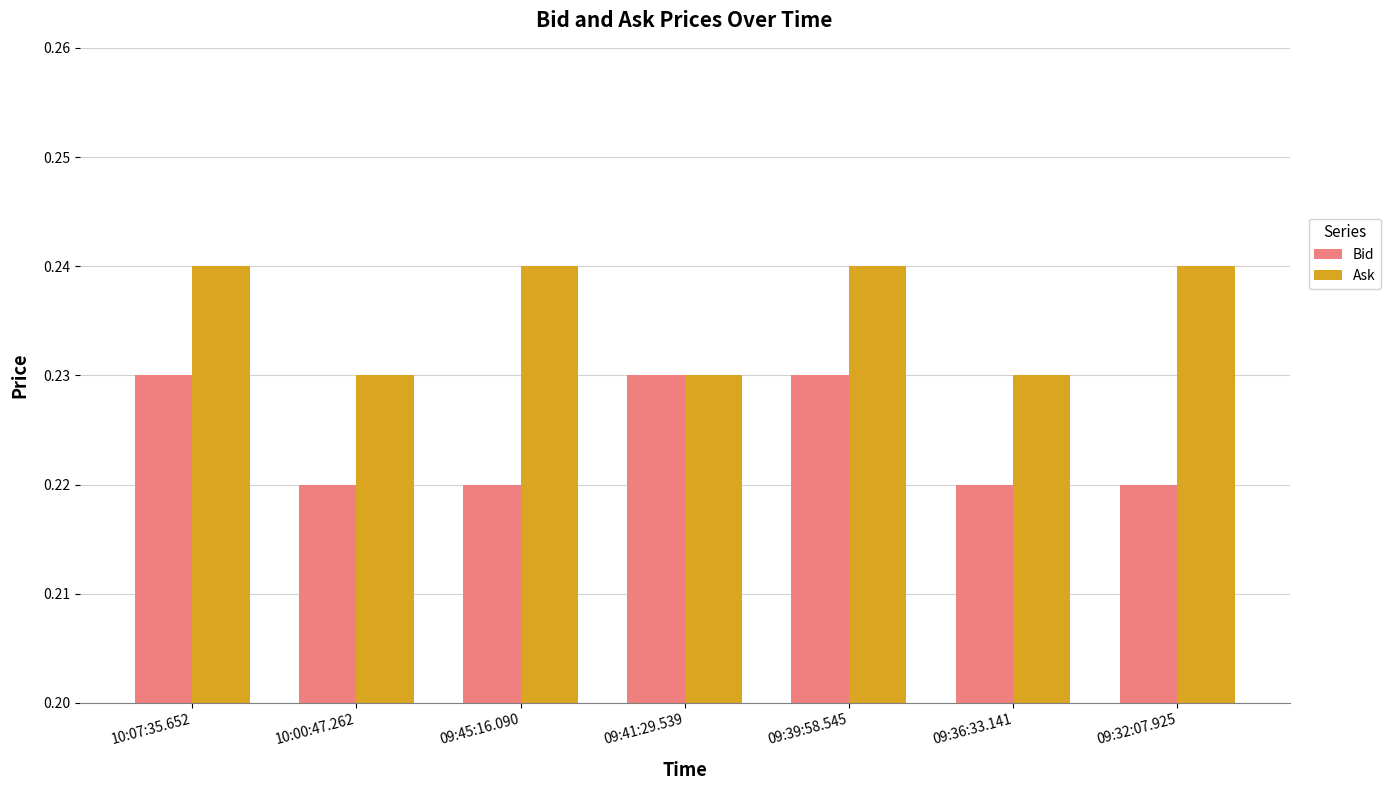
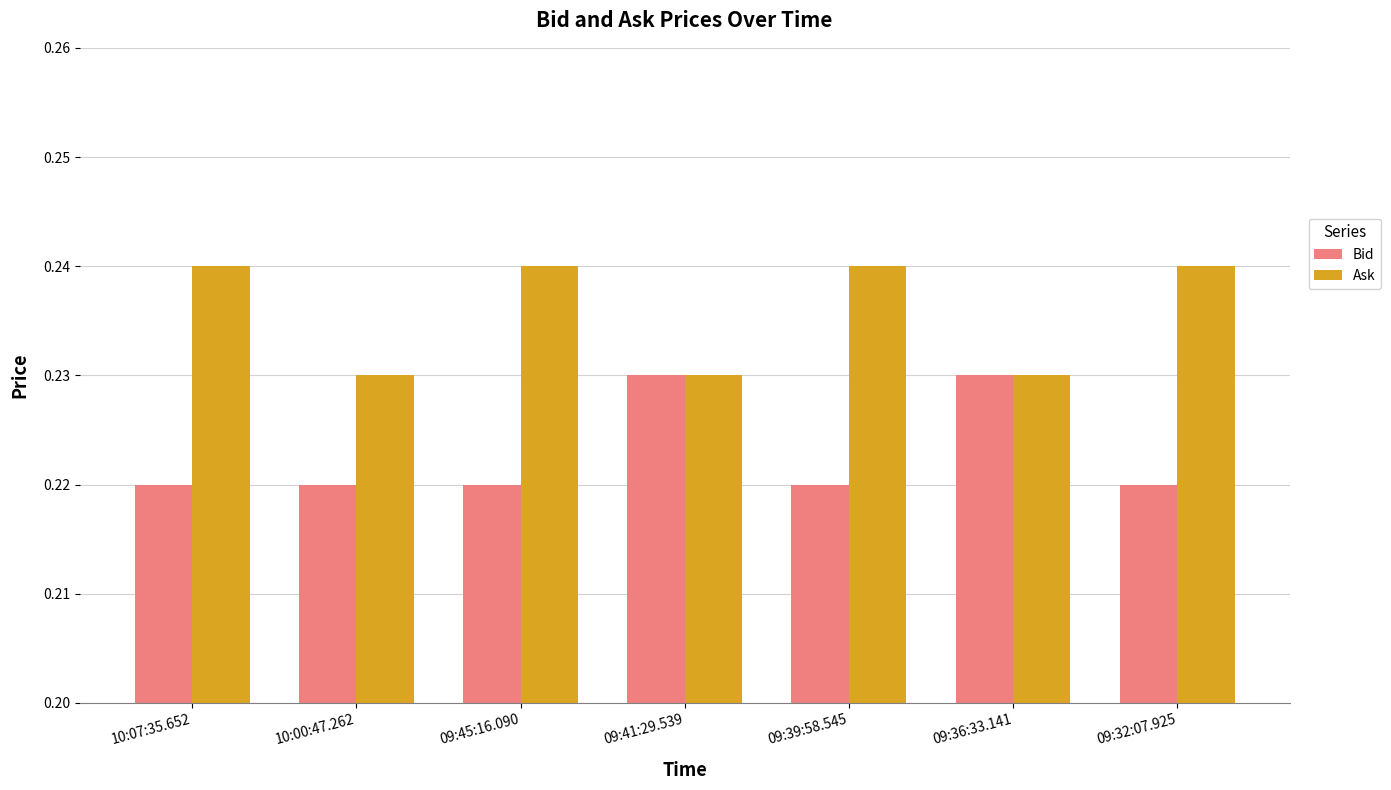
Bid, 10:07:35.652: 0.23 -> 0.22
Bid, 09:39:58.545: 0.23 -> 0.22
Bid, 09:36:33.141: 0.22 -> 0.23
